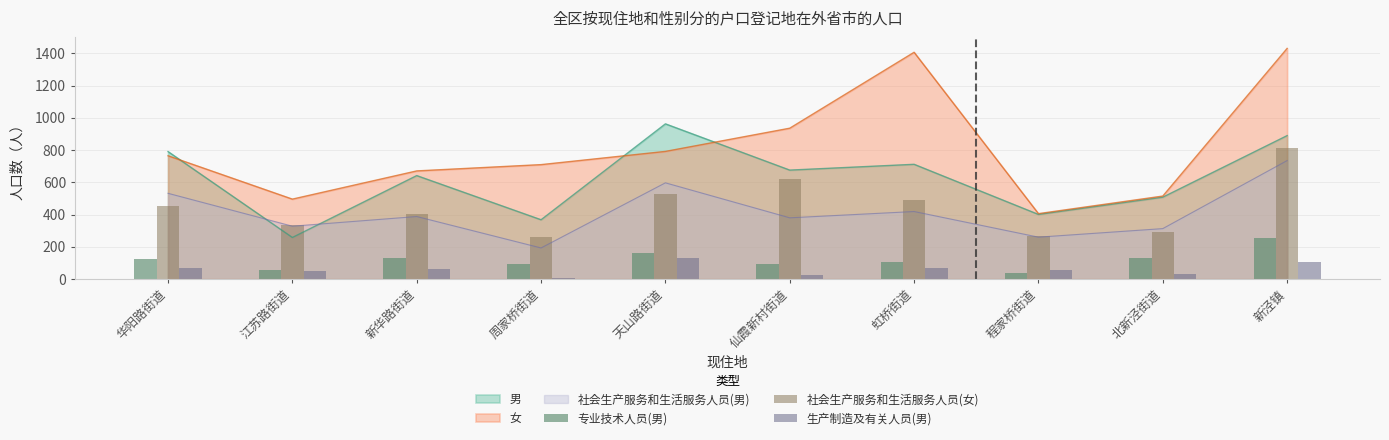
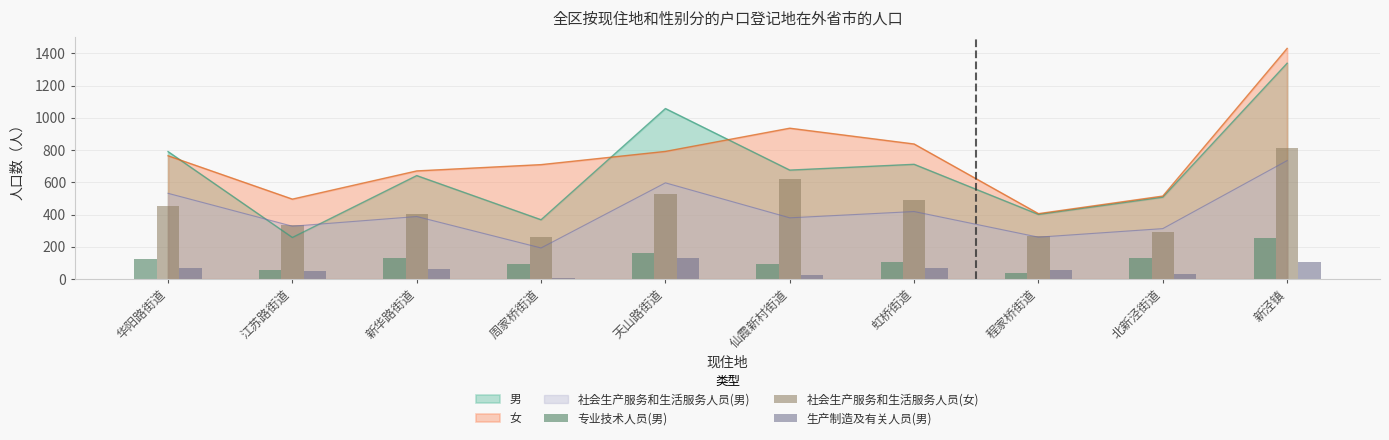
男, 天山路街道: 960 -> 1060
女, 虹桥街道: 1410 -> 840
男, 新泾镇: 890 -> 1340
